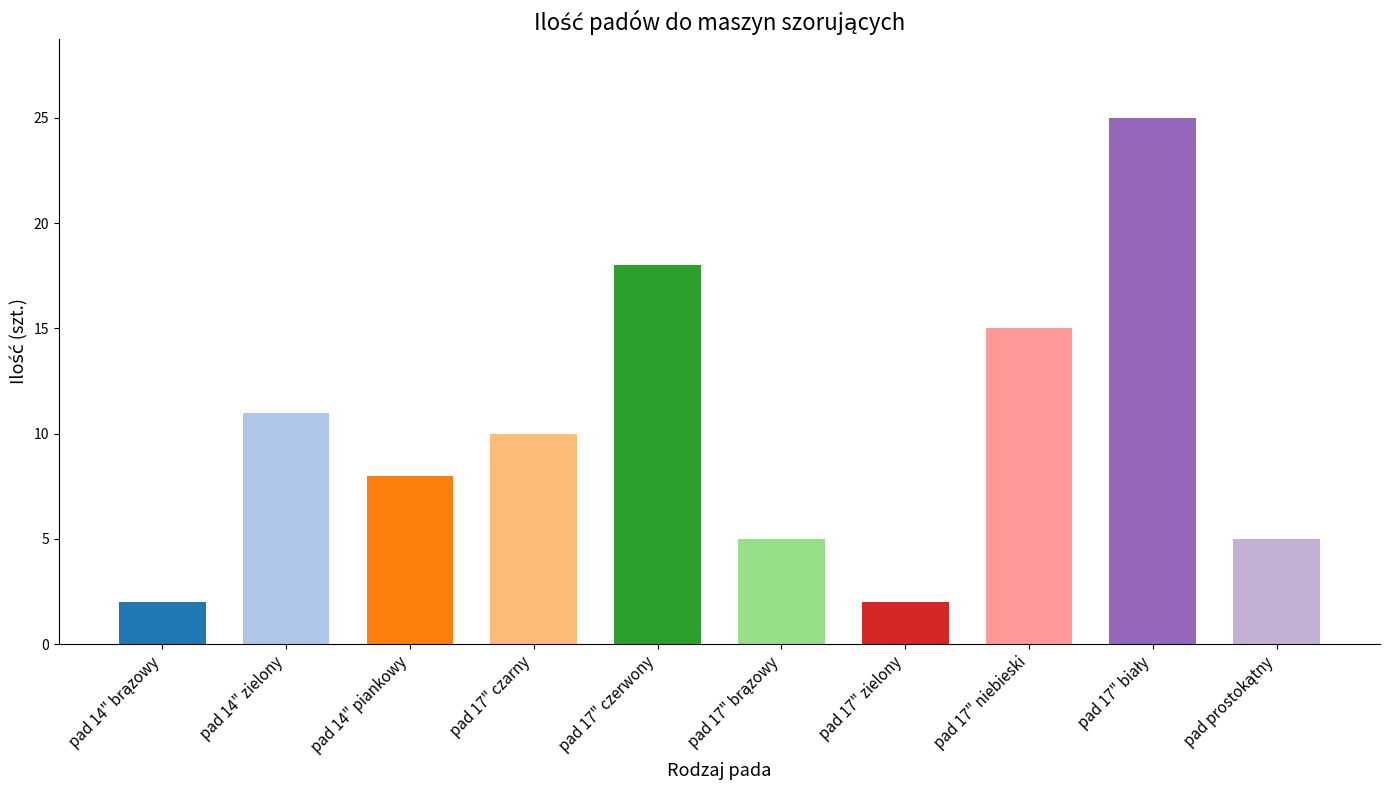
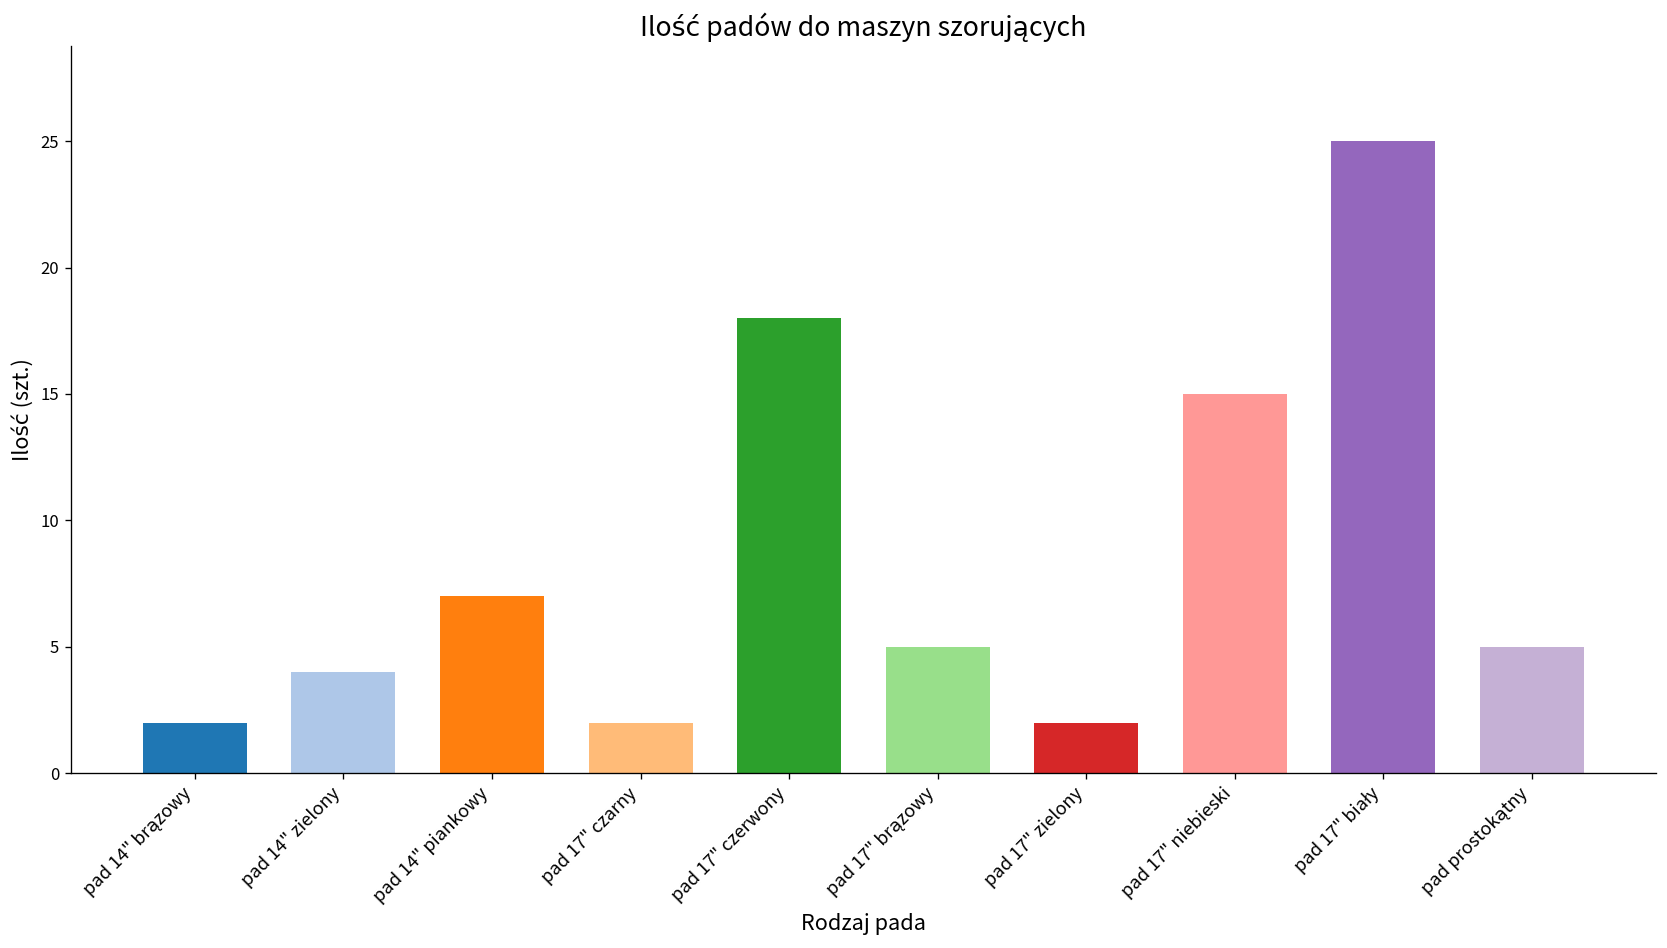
pad 14" zielony: 11 -> 4
pad 14" piankowy: 8 -> 7
pad 17" czarny: 10 -> 2
